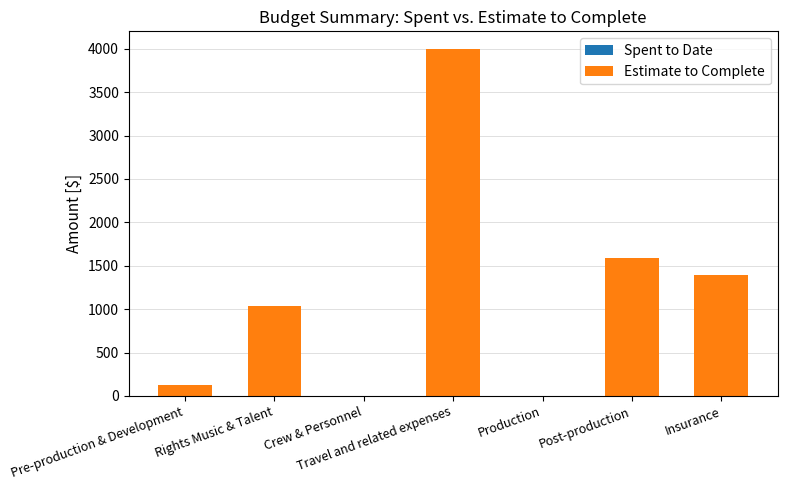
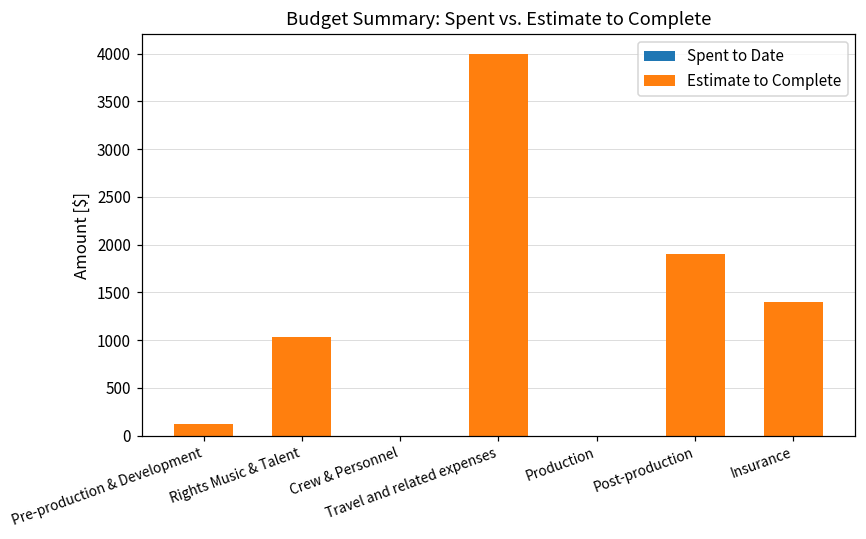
Estimate to Complete, Post-production: 1600 -> 1900
